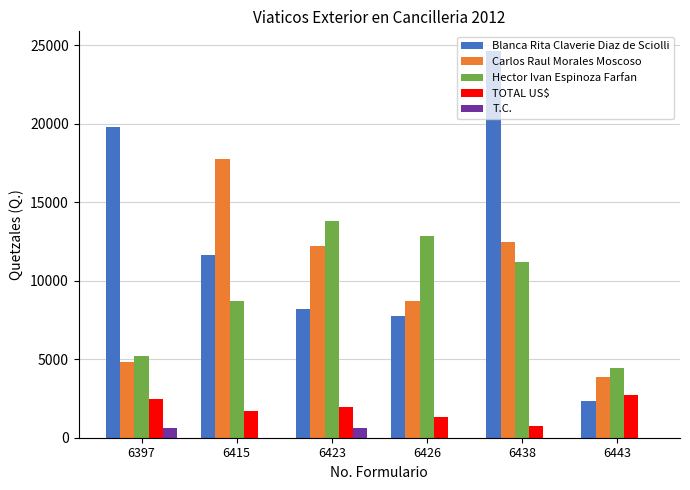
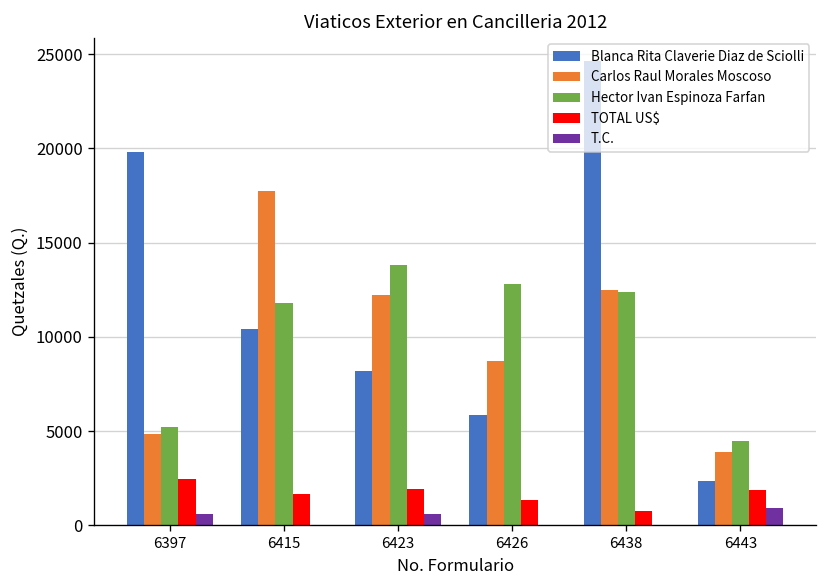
Blanca Rita Claverie Diaz de Sciolli, 6415: 11600 -> 10400
Hector Ivan Espinoza Farfan, 6415: 8700 -> 11800
Blanca Rita Claverie Diaz de Sciolli, 6426: 7800 -> 5800
Hector Ivan Espinoza Farfan, 6438: 11200 -> 12400
TOTAL US$, 6443: 2700 -> 1900
T.C., 6443: 0 -> 900
